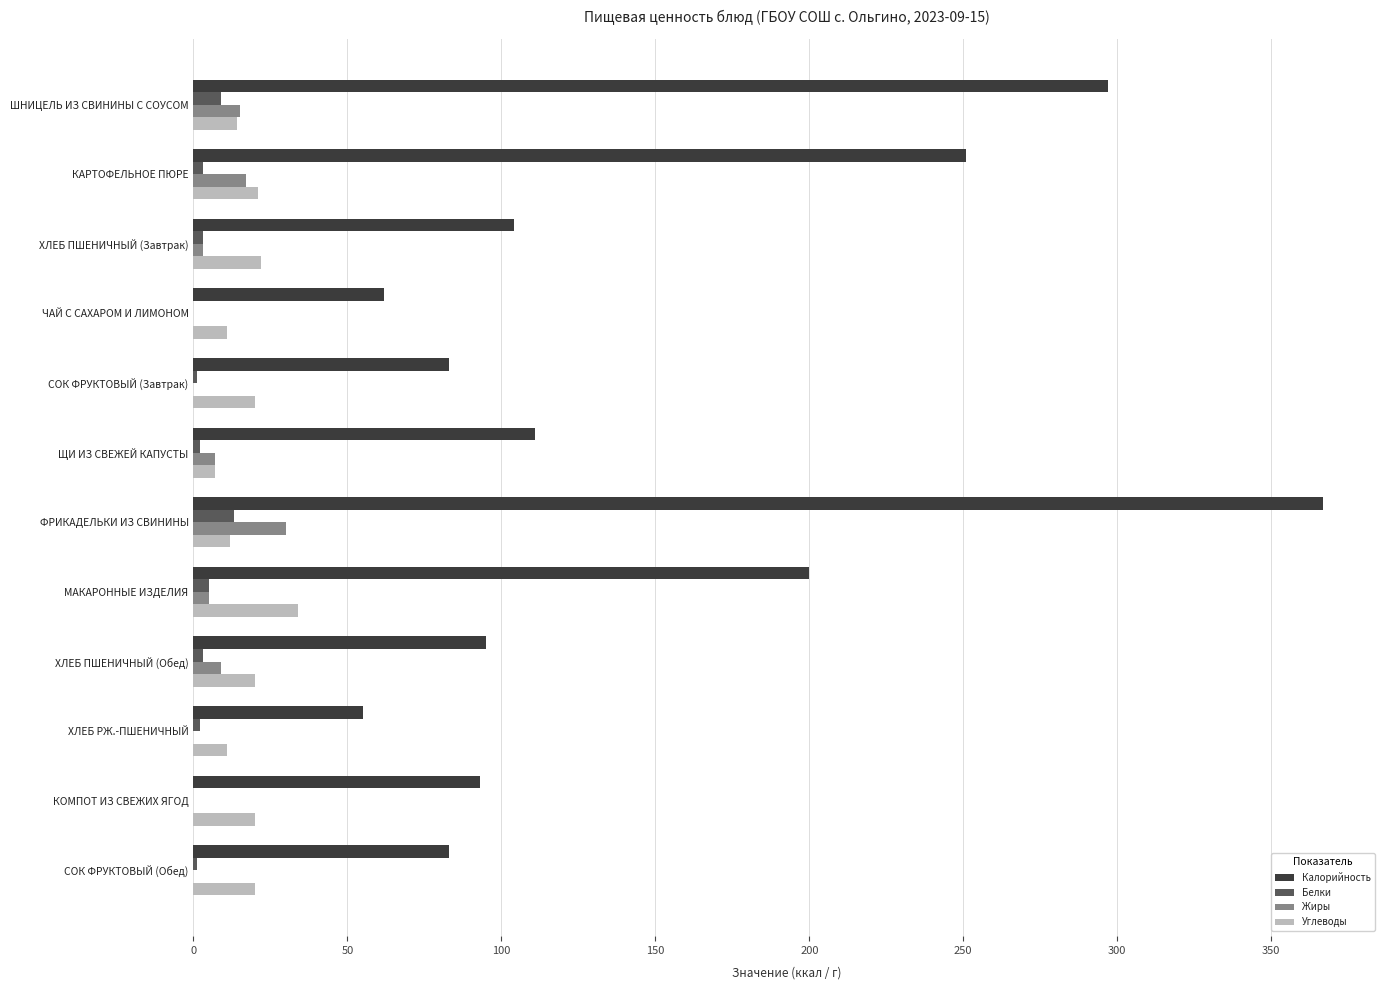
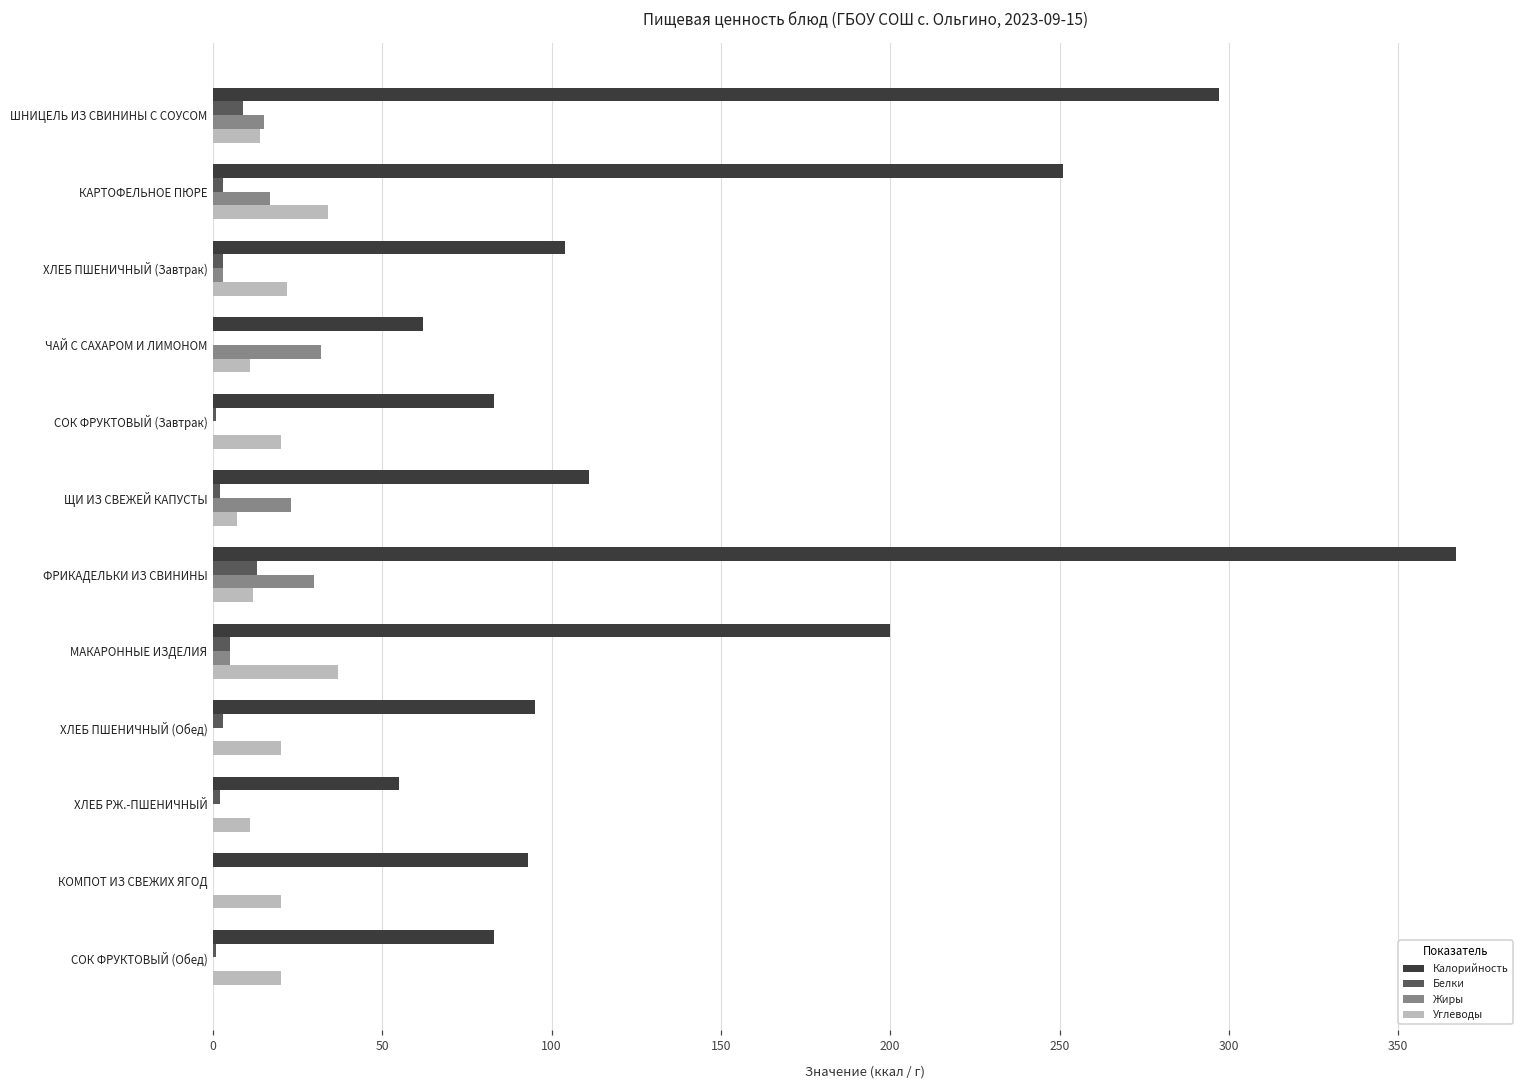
Углеводы, КАРТОФЕЛЬНОЕ ПЮРЕ: 21 -> 34
Жиры, ЧАЙ С САХАРОМ И ЛИМОНОМ: 0 -> 32
Жиры, ЩИ ИЗ СВЕЖЕЙ КАПУСТЫ: 7 -> 23
Углеводы, МАКАРОННЫЕ ИЗДЕЛИЯ: 34 -> 37
Жиры, ХЛЕБ ПШЕНИЧНЫЙ (Обед): 9 -> 0
